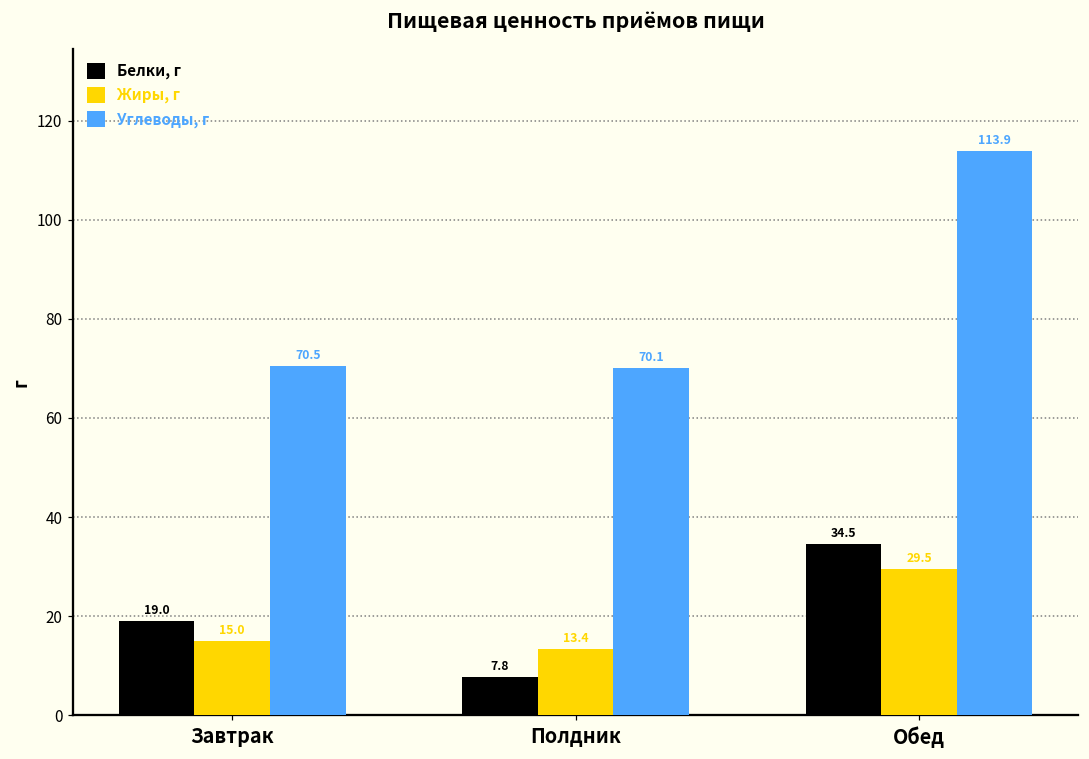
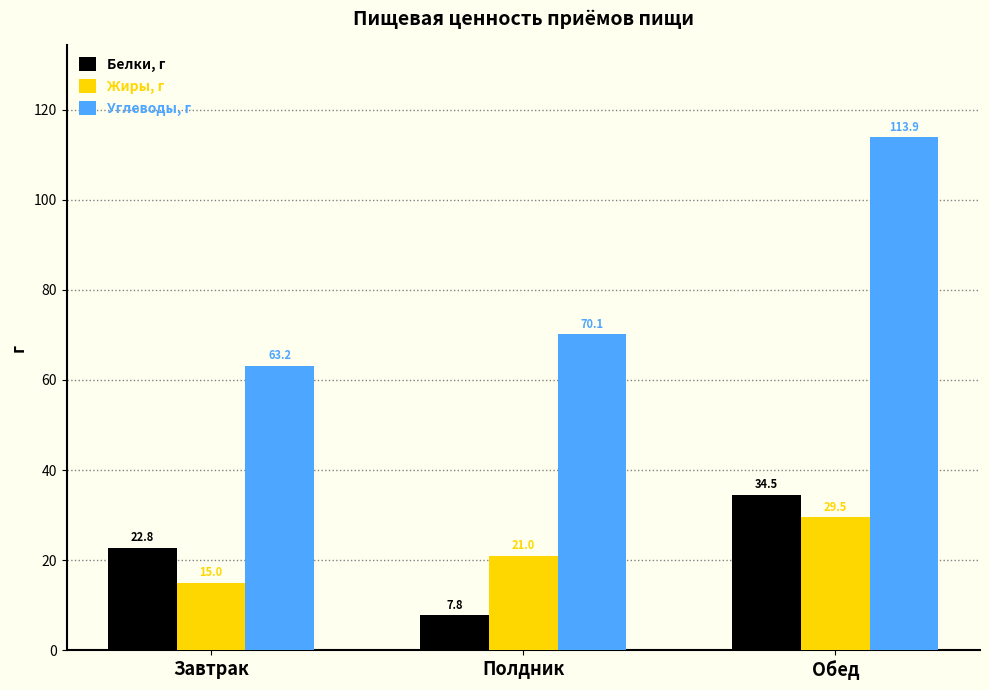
Белки, г, Завтрак: 19.0 -> 22.8
Углеводы, г, Завтрак: 70.5 -> 63.2
Жиры, г, Полдник: 13.4 -> 21.0
